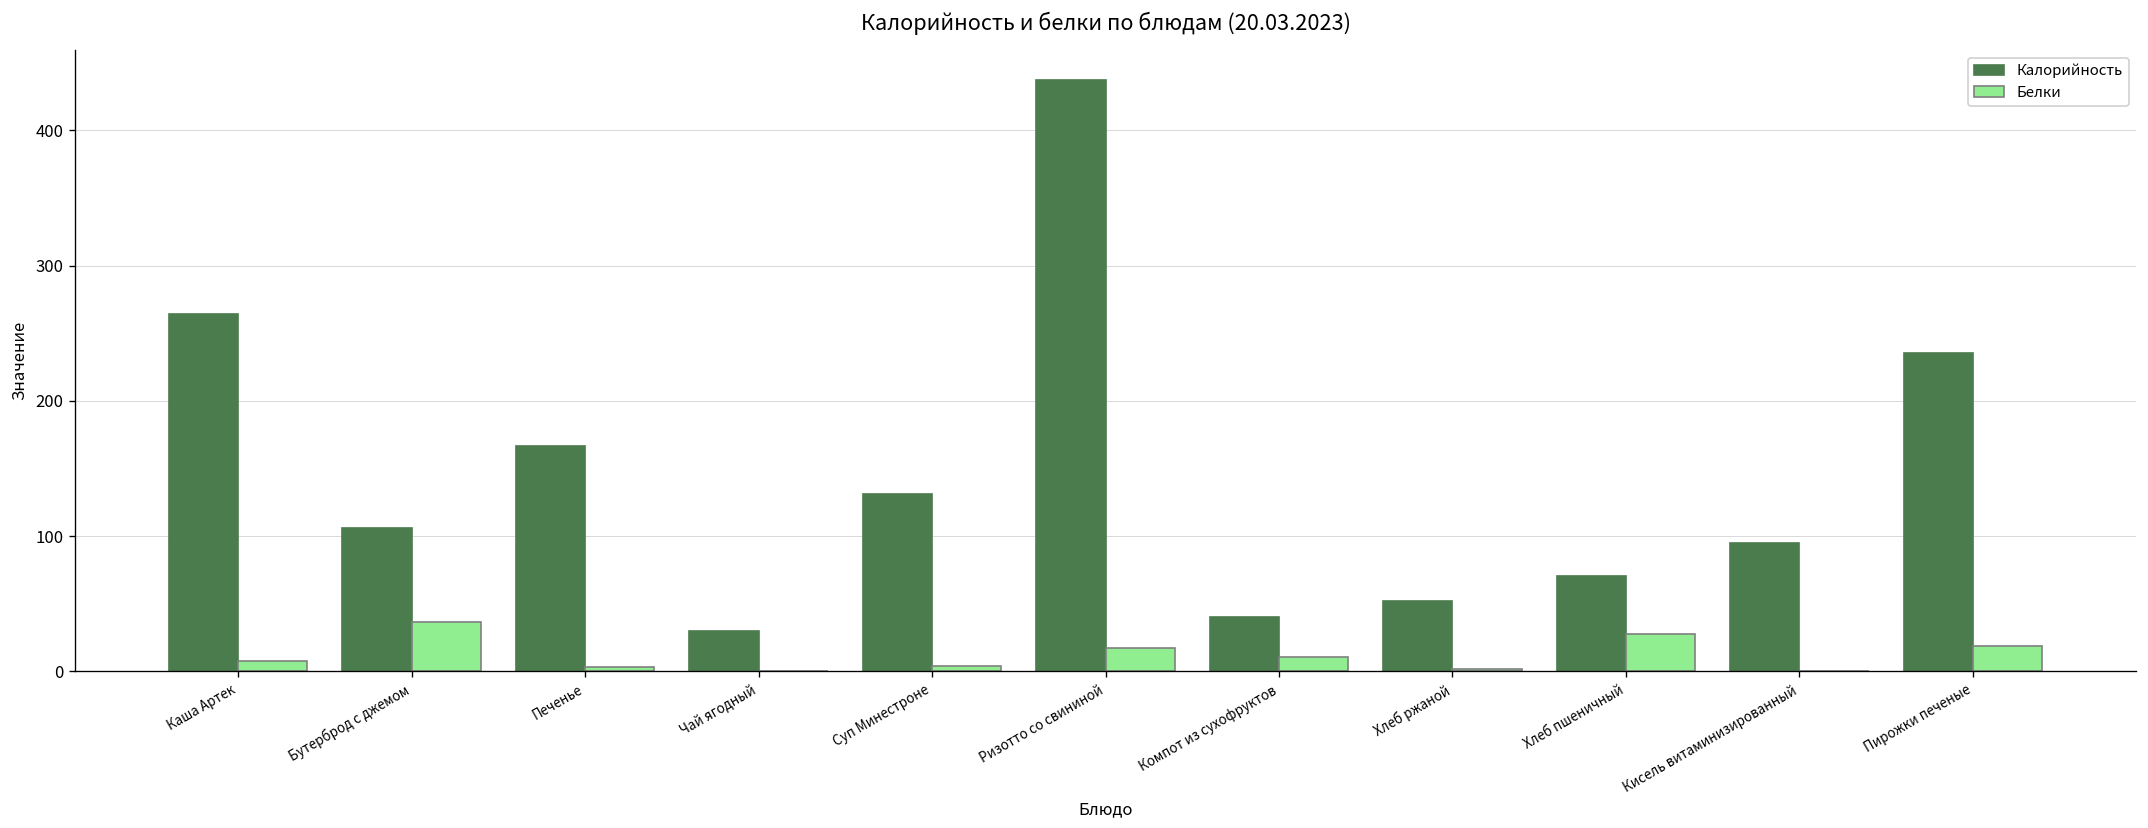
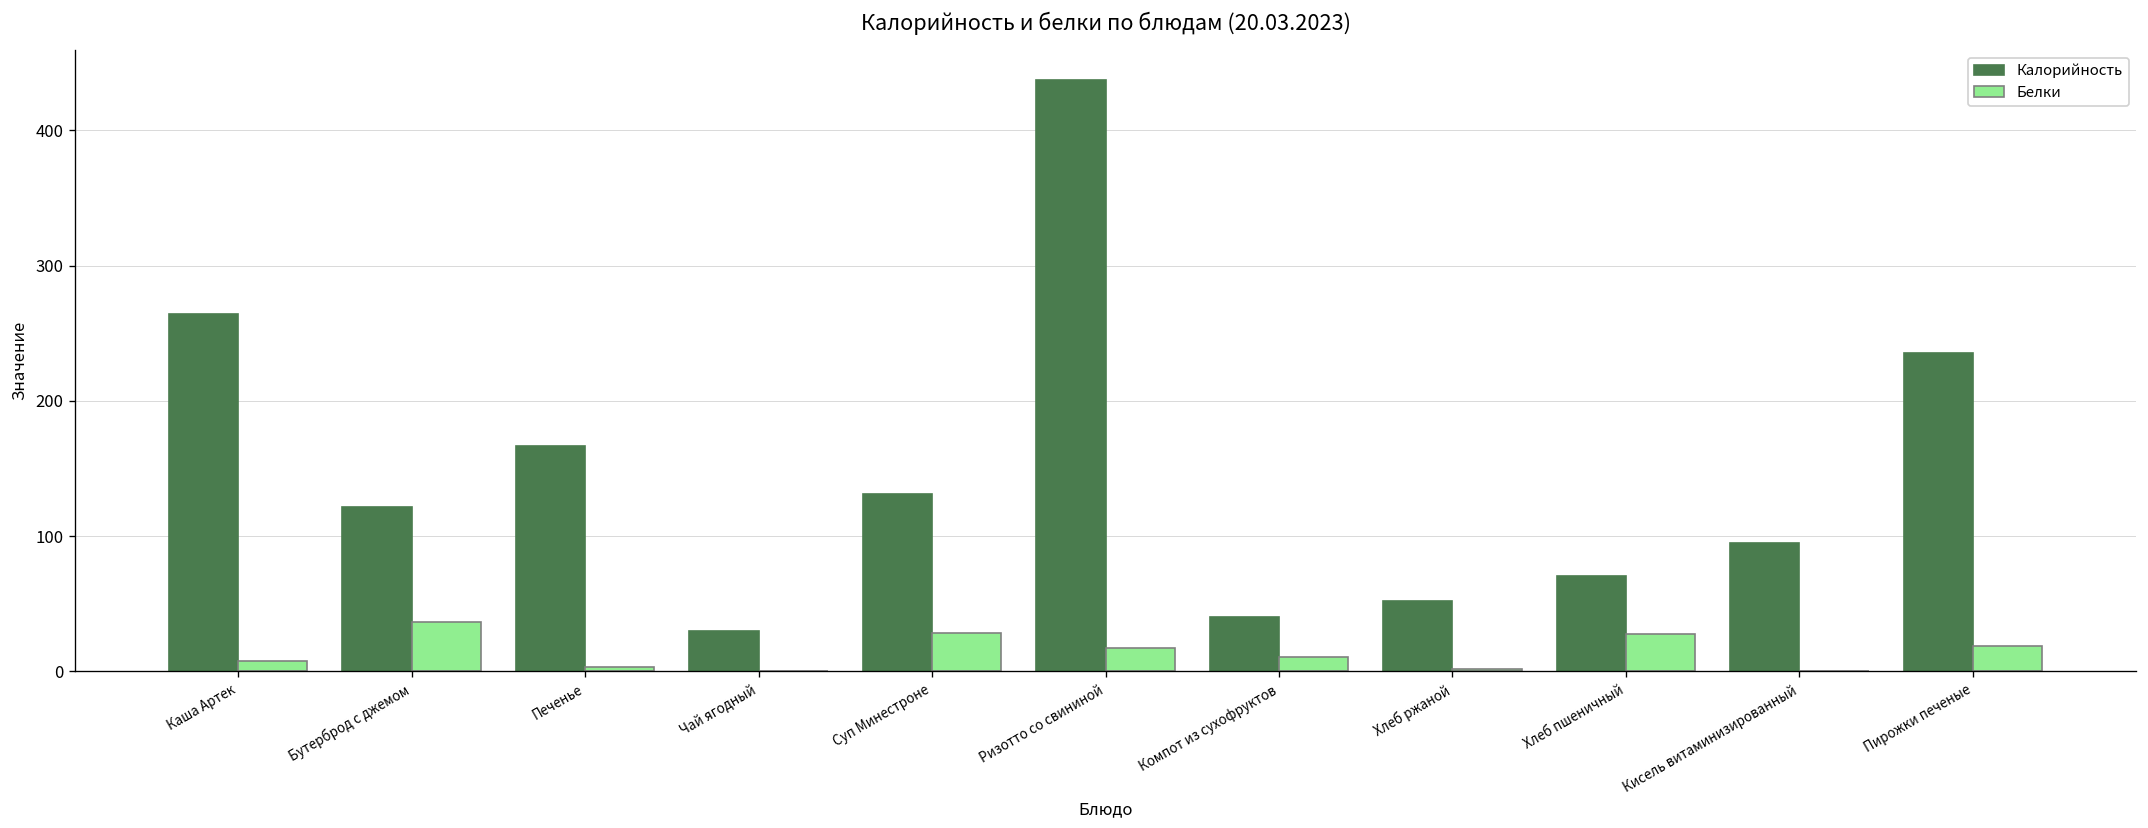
Калорийность, Бутерброд с джемом: 106 -> 122
Белки, Суп Минестроне: 4 -> 28
